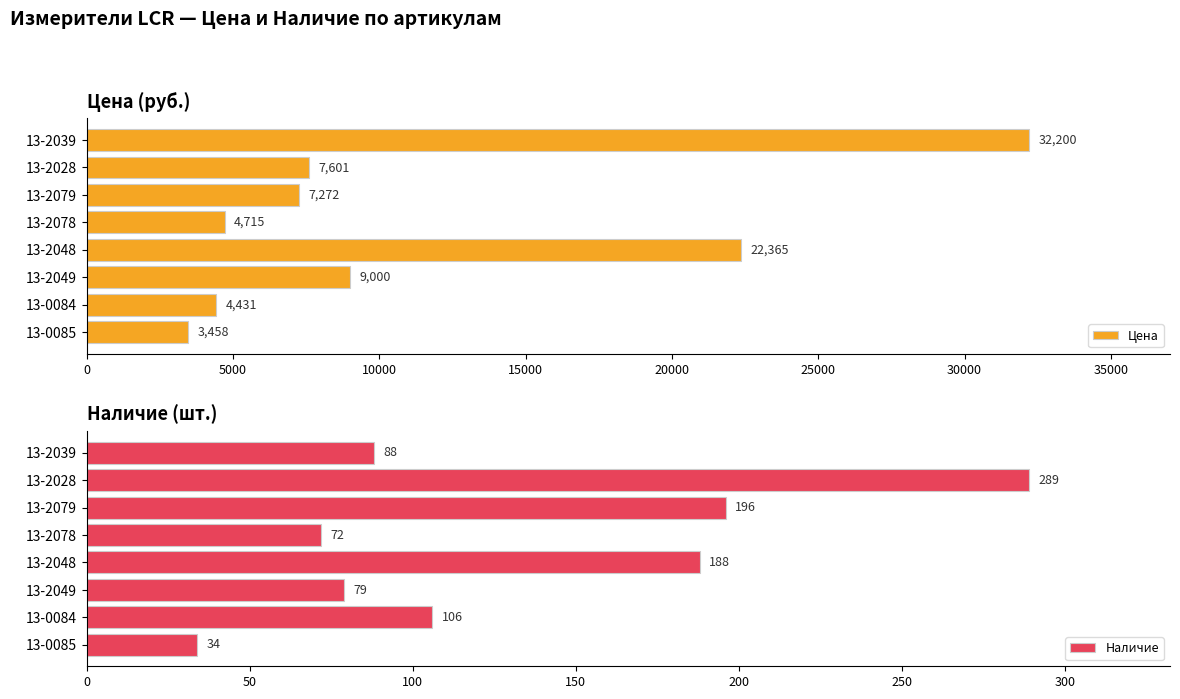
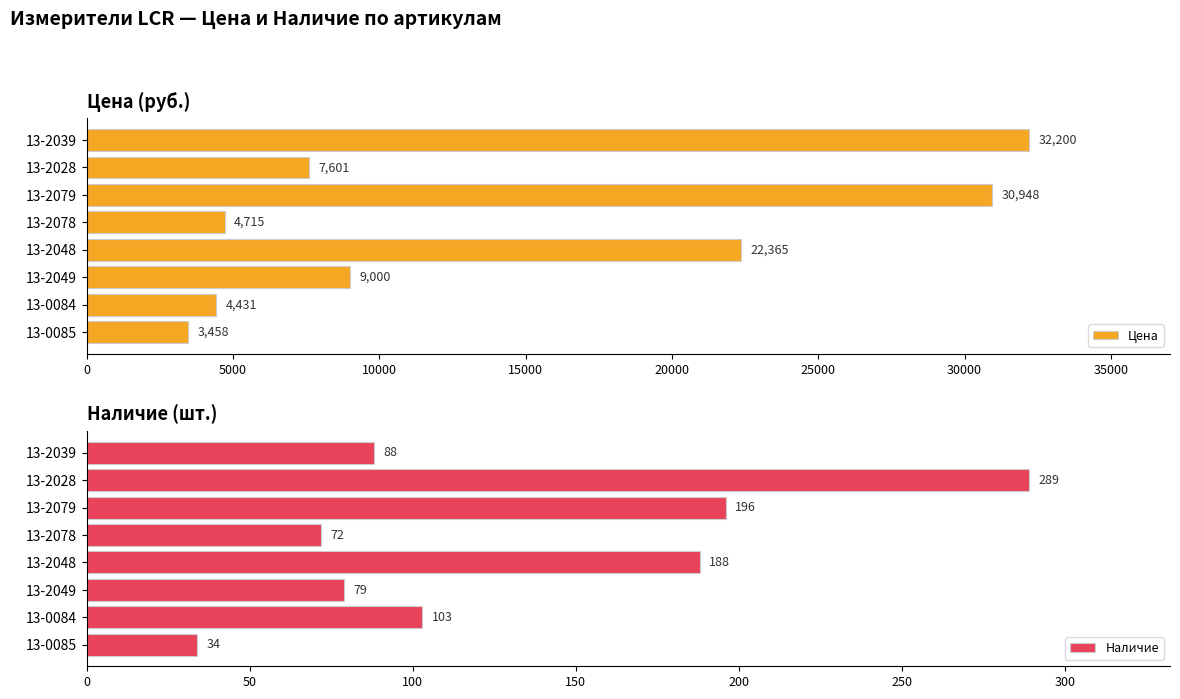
Цена (руб.), 13-2079: 7,272 -> 30,948
Наличие (шт.), 13-0084: 106 -> 103
